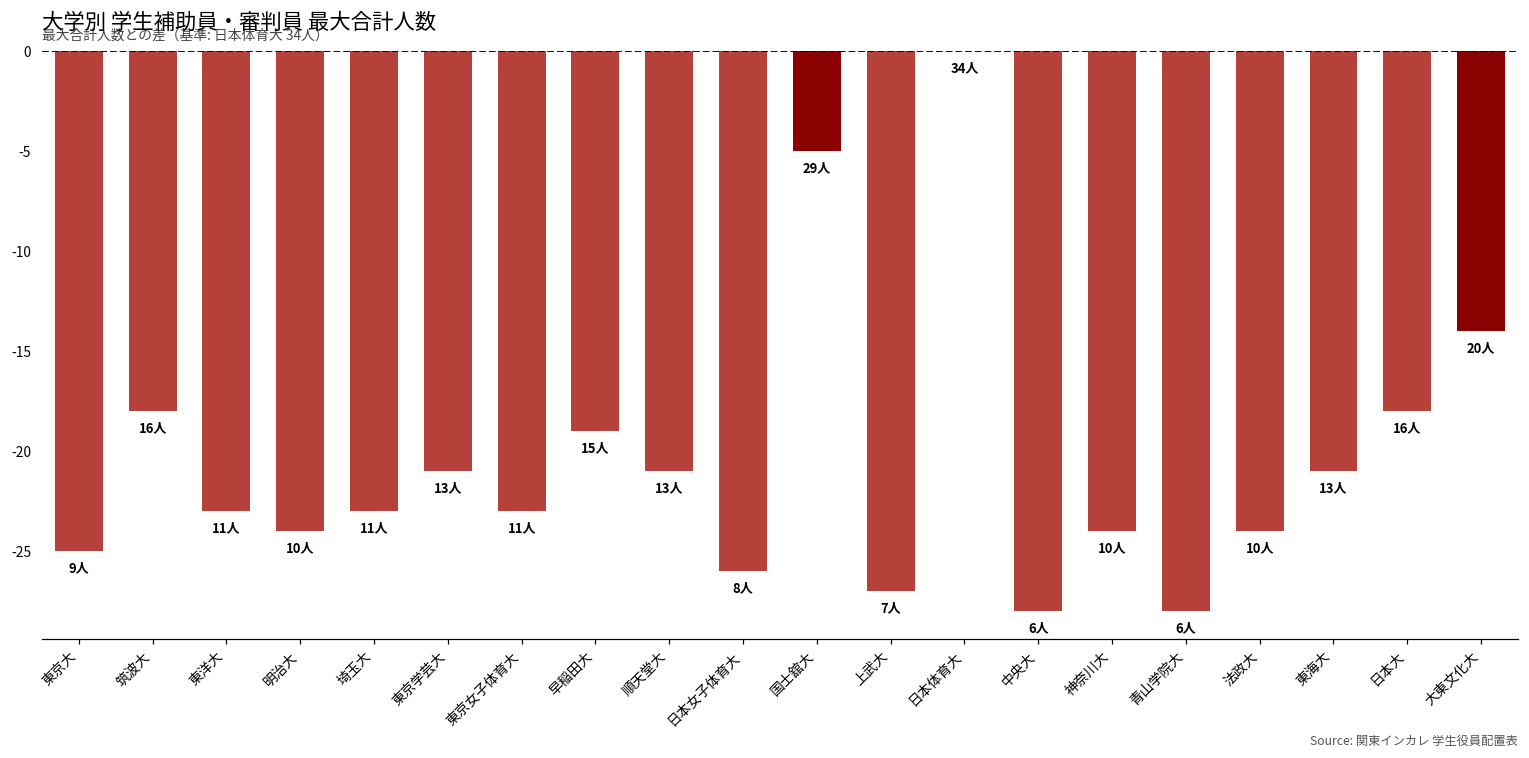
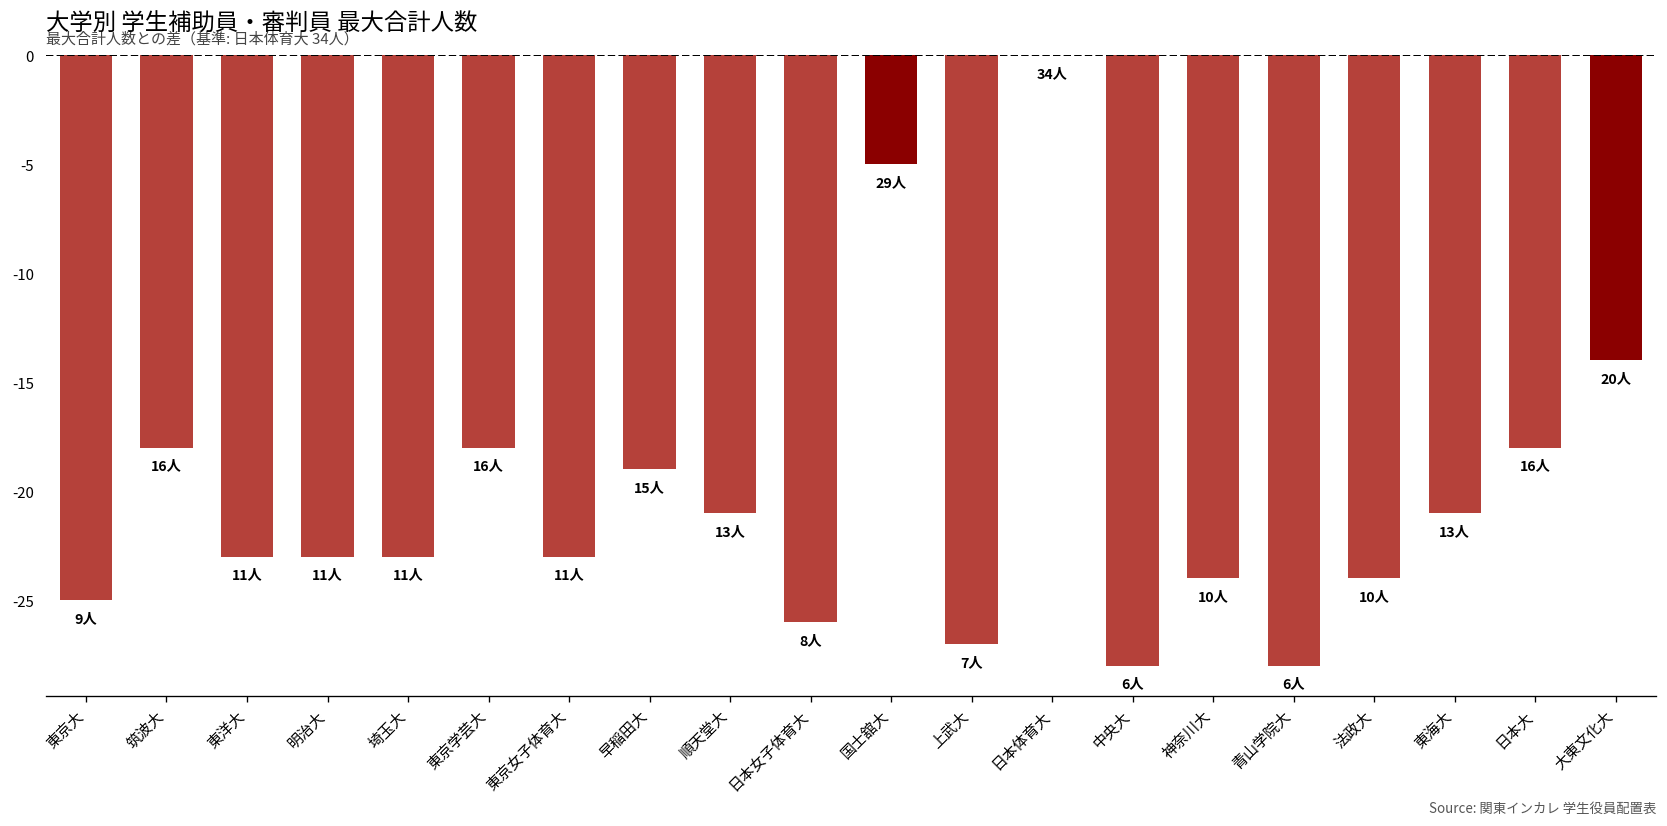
明治大: 10人 -> 11人
東京学芸大: 13人 -> 16人
